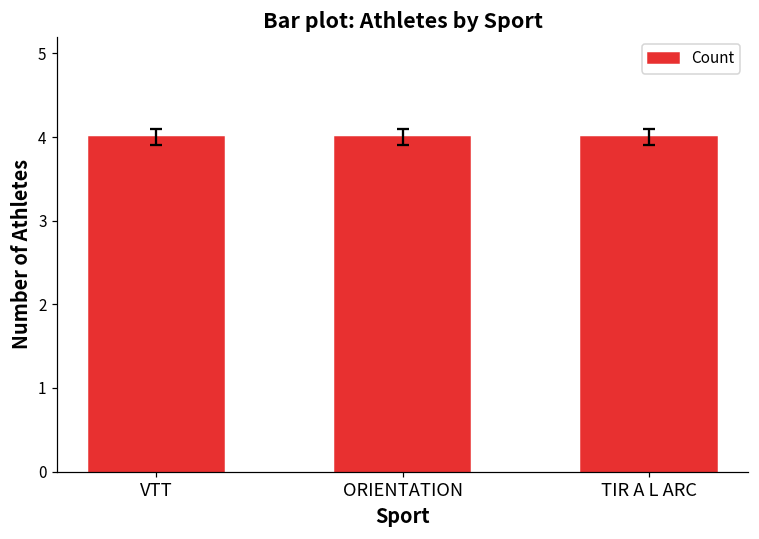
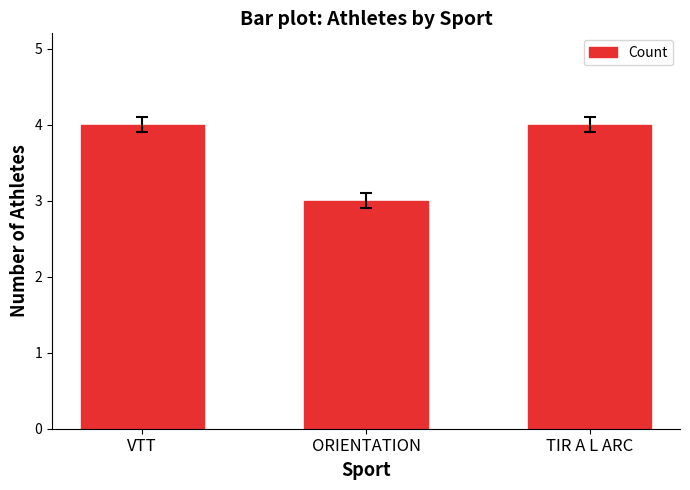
Count, ORIENTATION: 4 -> 3
